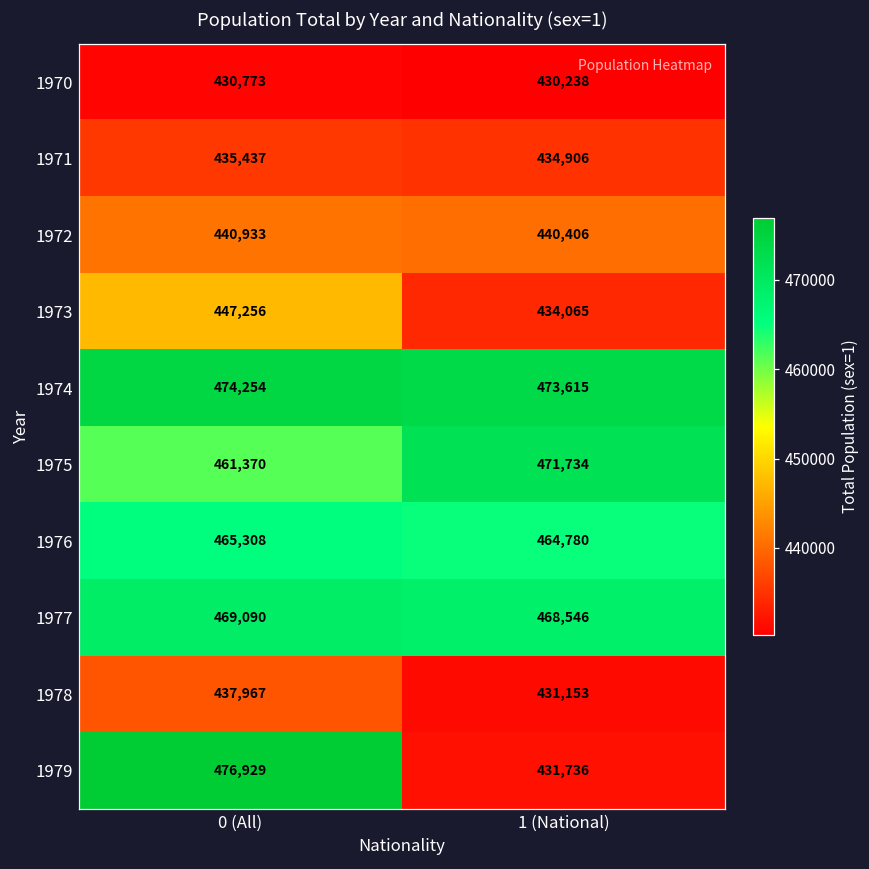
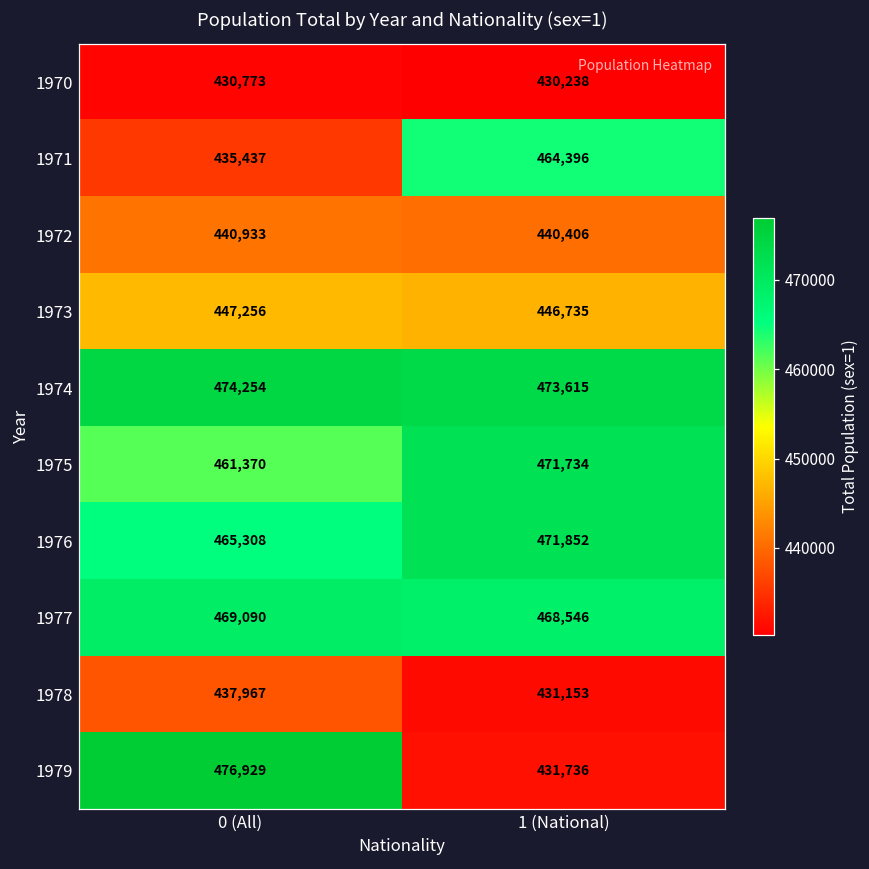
1971, 1 (National): 434,906 -> 464,396
1973, 1 (National): 434,065 -> 446,735
1976, 1 (National): 464,780 -> 471,852
